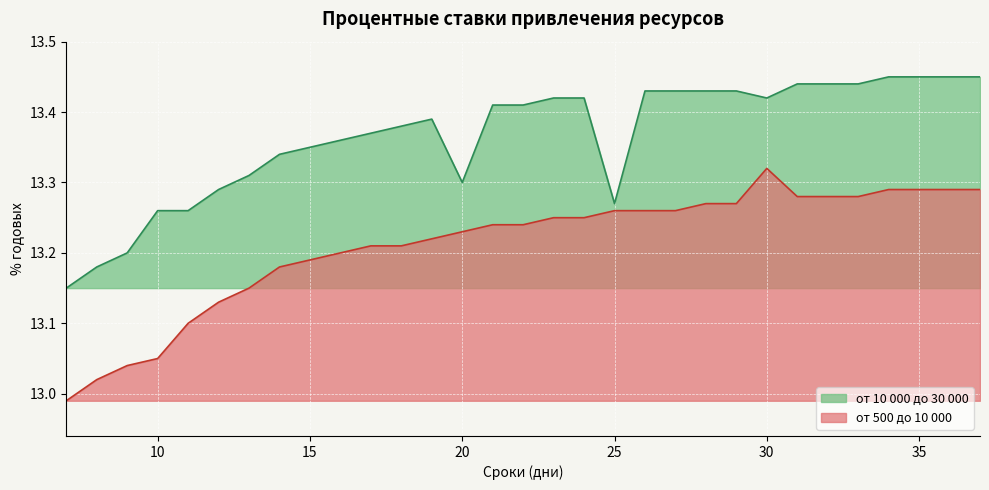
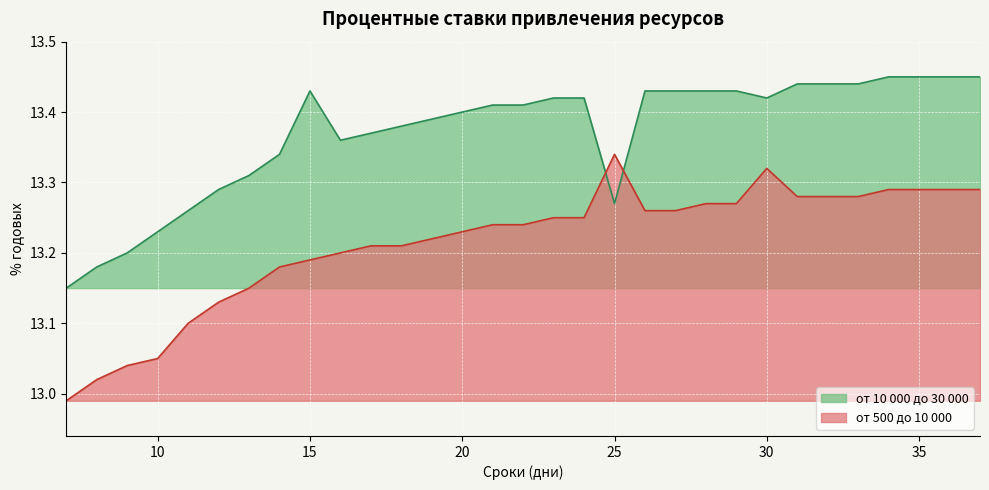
от 10 000 до 30 000, 10: 13.26 -> 13.23
от 10 000 до 30 000, 15: 13.35 -> 13.43
от 10 000 до 30 000, 20: 13.3 -> 13.4
от 500 до 10 000, 25: 13.26 -> 13.34
